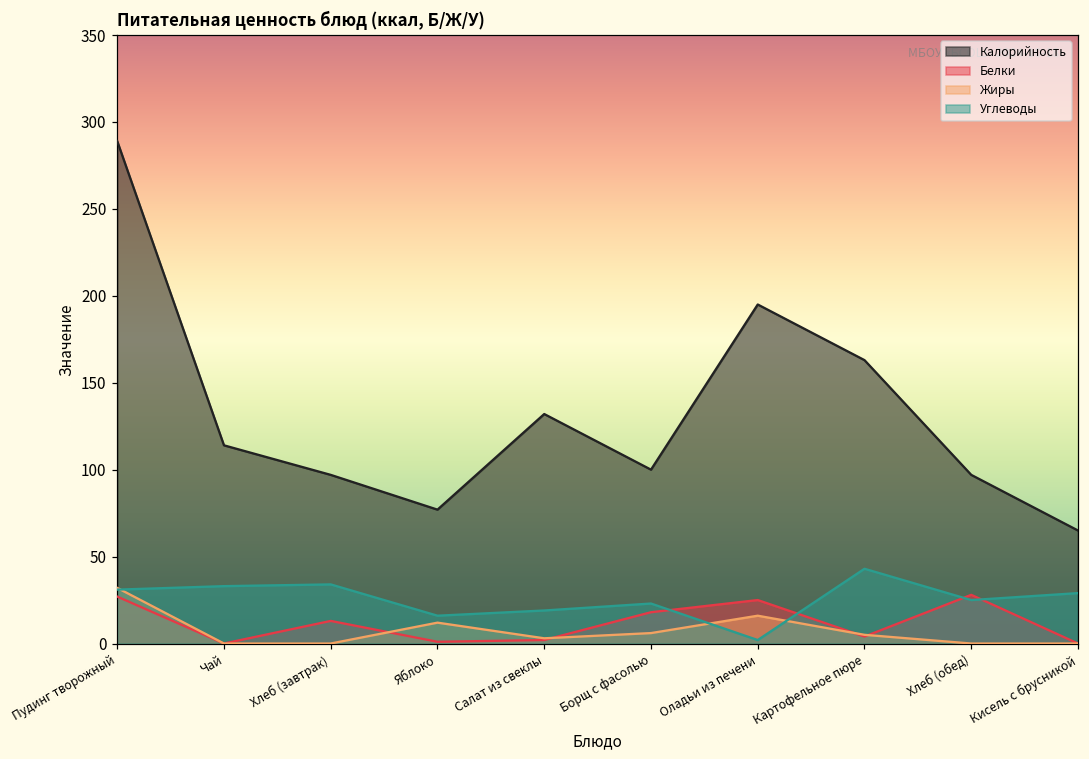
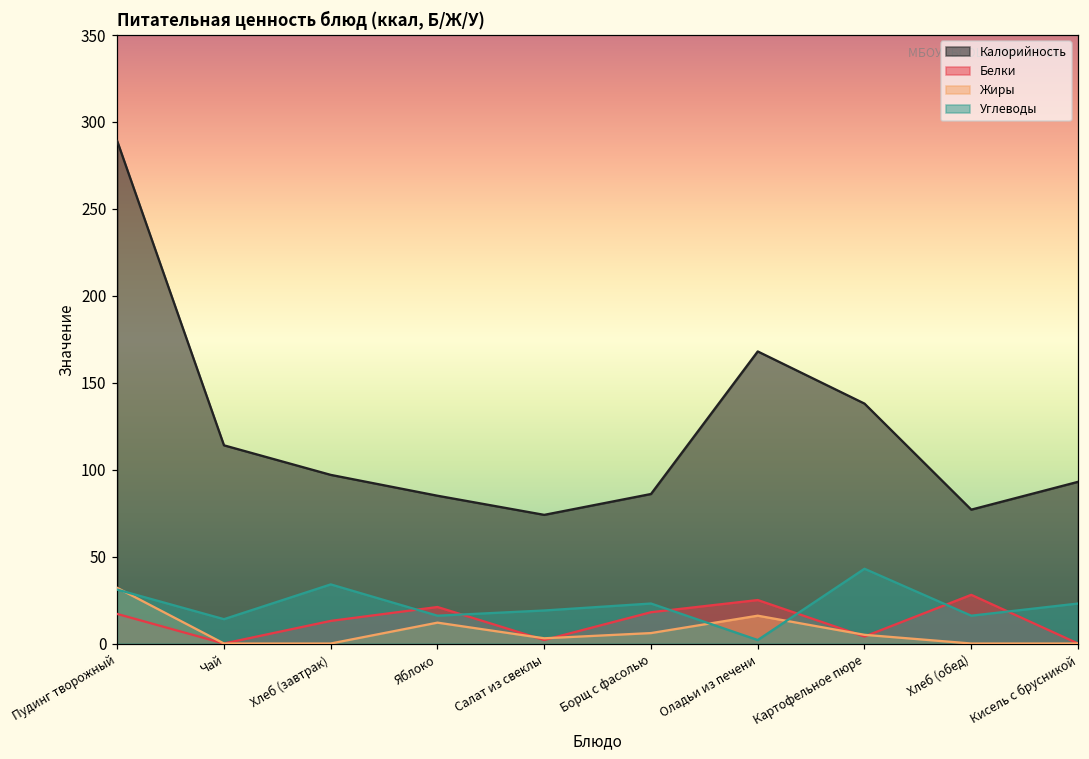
Белки, Пудинг творожный: 27 -> 17
Углеводы, Чай: 33 -> 14
Калорийность, Яблоко: 77 -> 85
Белки, Яблоко: 1 -> 21
Калорийность, Салат из свеклы: 132 -> 74
Калорийность, Борщ с фасолью: 100 -> 86
Калорийность, Оладьи из печени: 195 -> 168
Калорийность, Картофельное пюре: 163 -> 138
Калорийность, Хлеб (обед): 97 -> 77
Углеводы, Хлеб (обед): 25 -> 16
Калорийность, Кисель с брусникой: 65 -> 93
Углеводы, Кисель с брусникой: 29 -> 23
